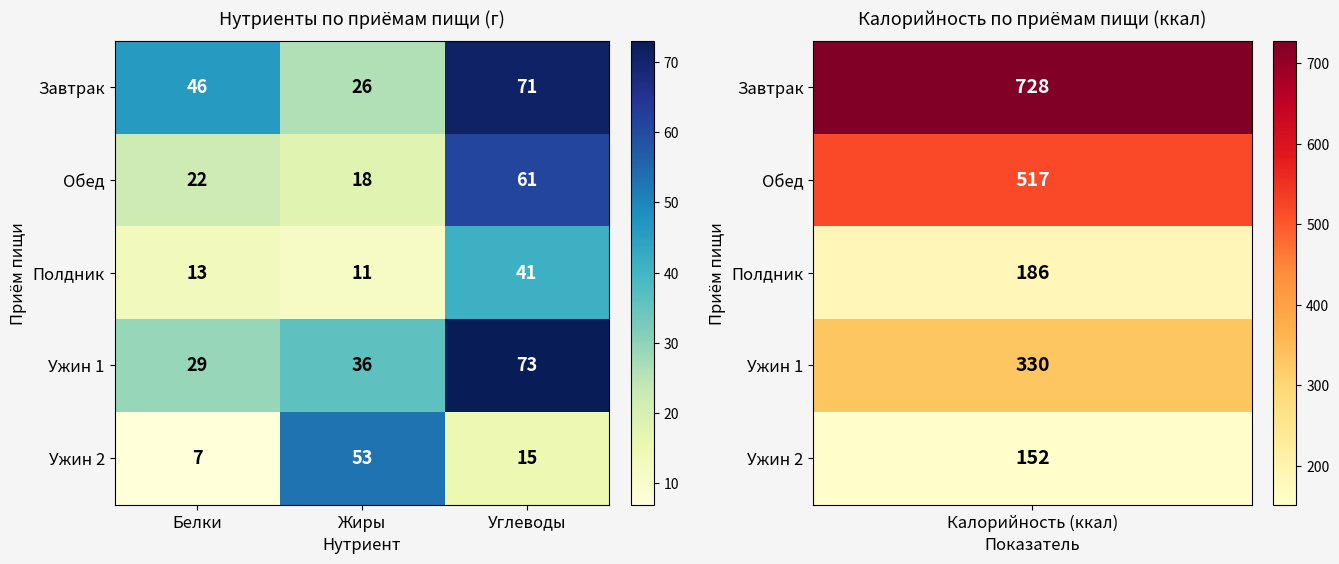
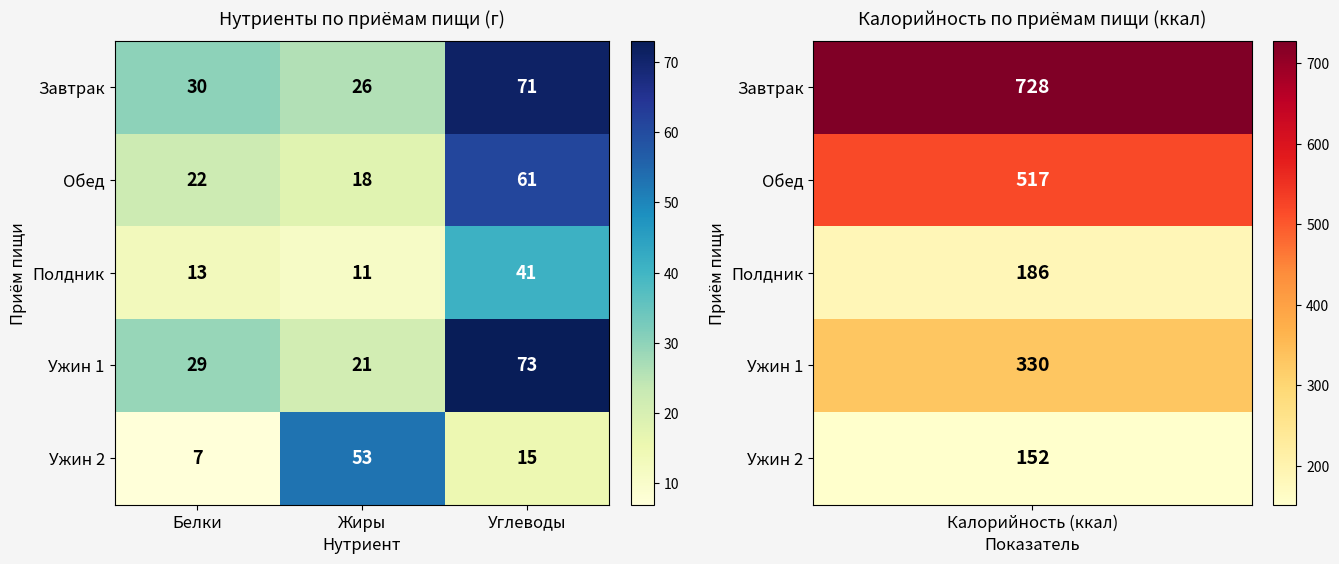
Нутриенты по приёмам пищи (г), Завтрак, Белки: 46 -> 30
Нутриенты по приёмам пищи (г), Ужин 1, Жиры: 36 -> 21
